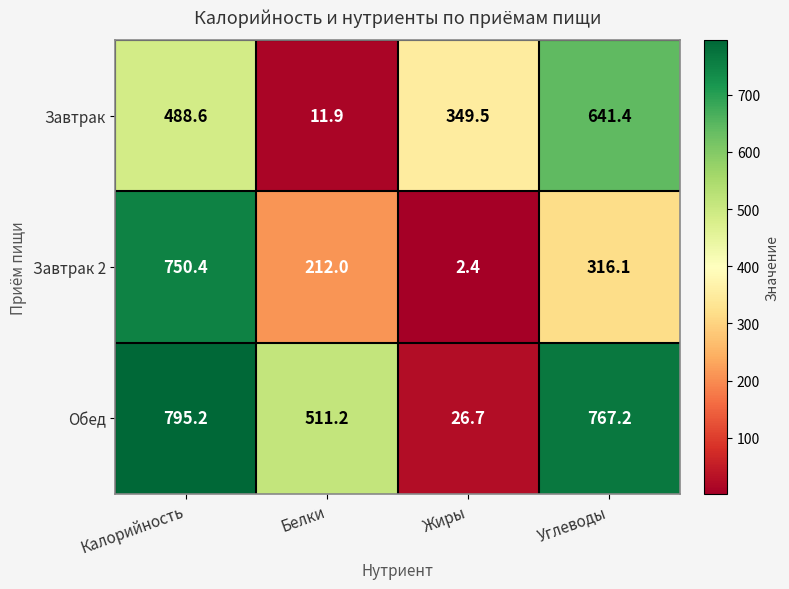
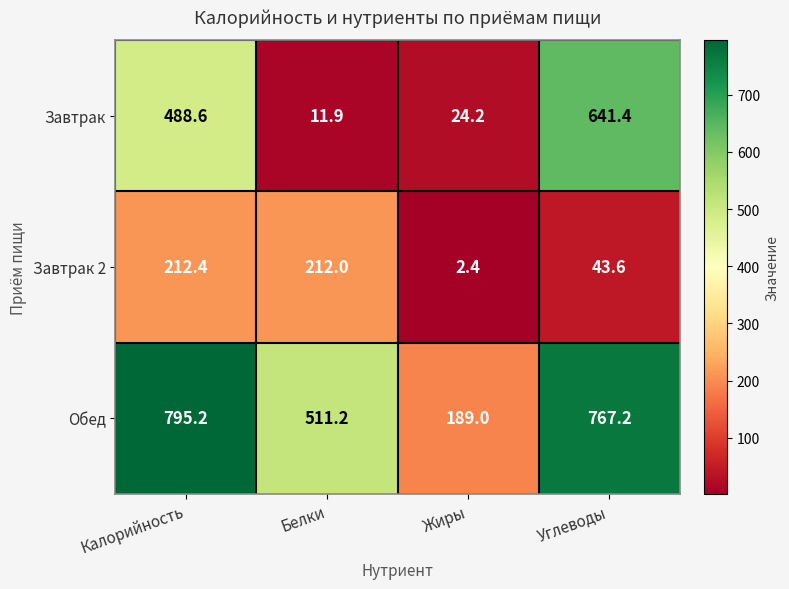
Завтрак, Жиры: 349.5 -> 24.2
Завтрак 2, Калорийность: 750.4 -> 212.4
Завтрак 2, Углеводы: 316.1 -> 43.6
Обед, Жиры: 26.7 -> 189.0
